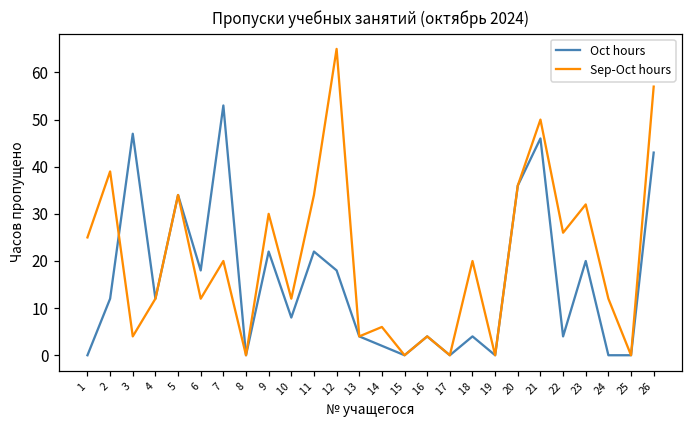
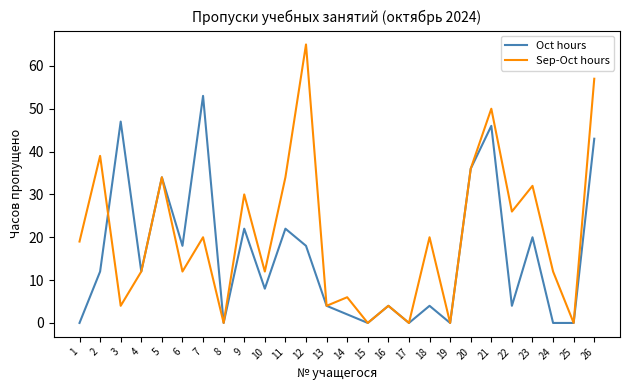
Sep-Oct hours, 1: 25 -> 19
